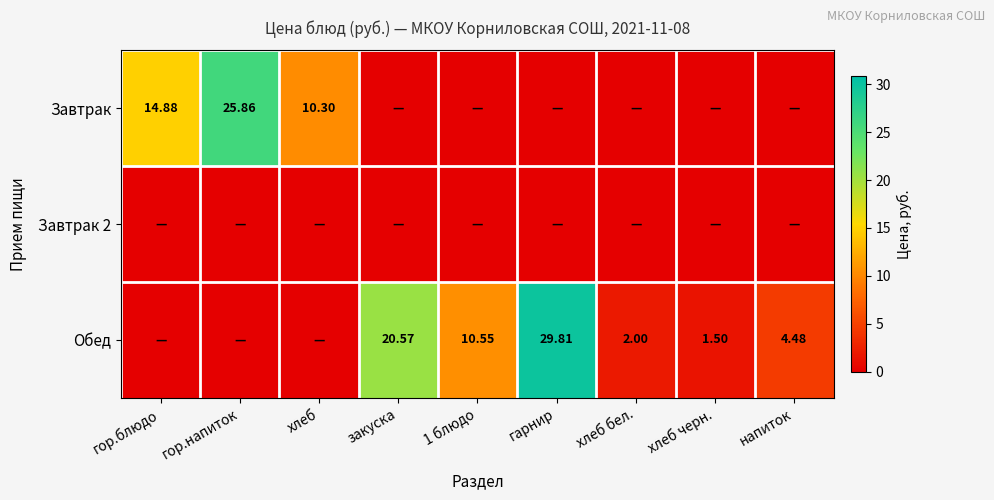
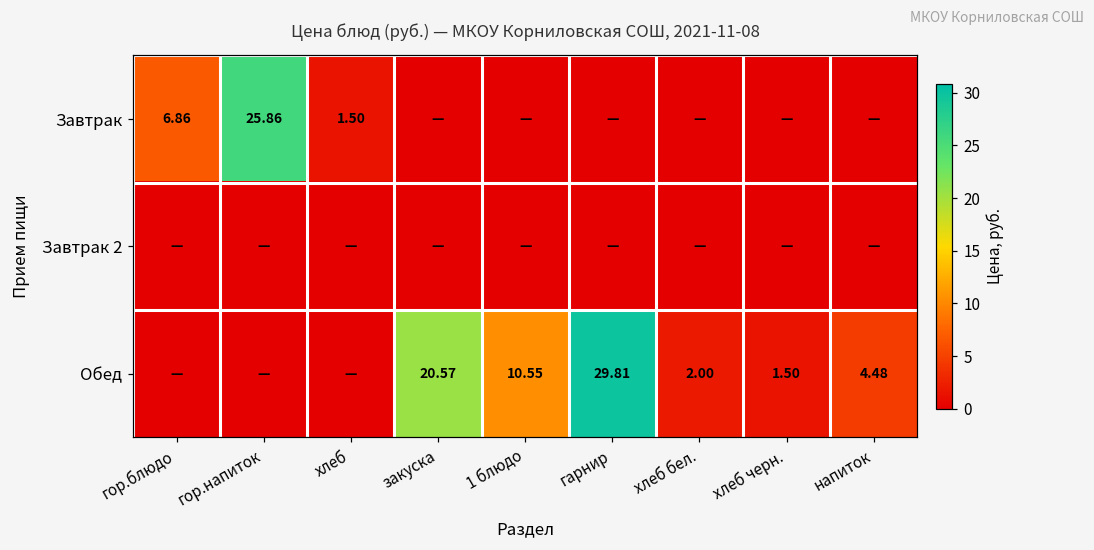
Завтрак, гор.блюдо: 14.88 -> 6.86
Завтрак, хлеб: 10.30 -> 1.50
